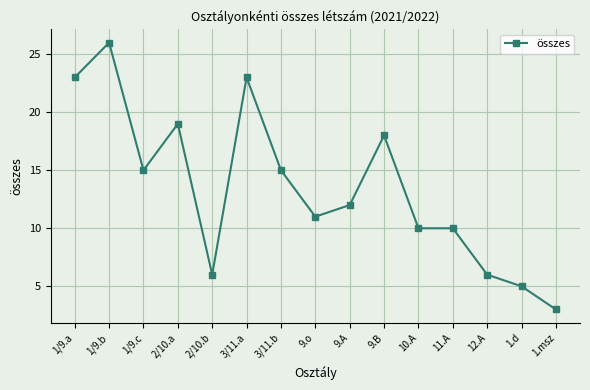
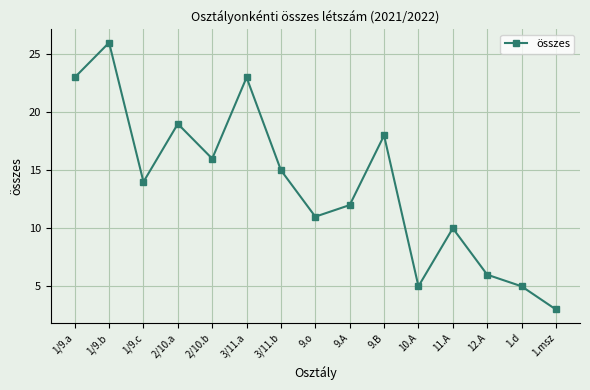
1/9.c: 15 -> 14
2/10.b: 6 -> 16
10.A: 10 -> 5
